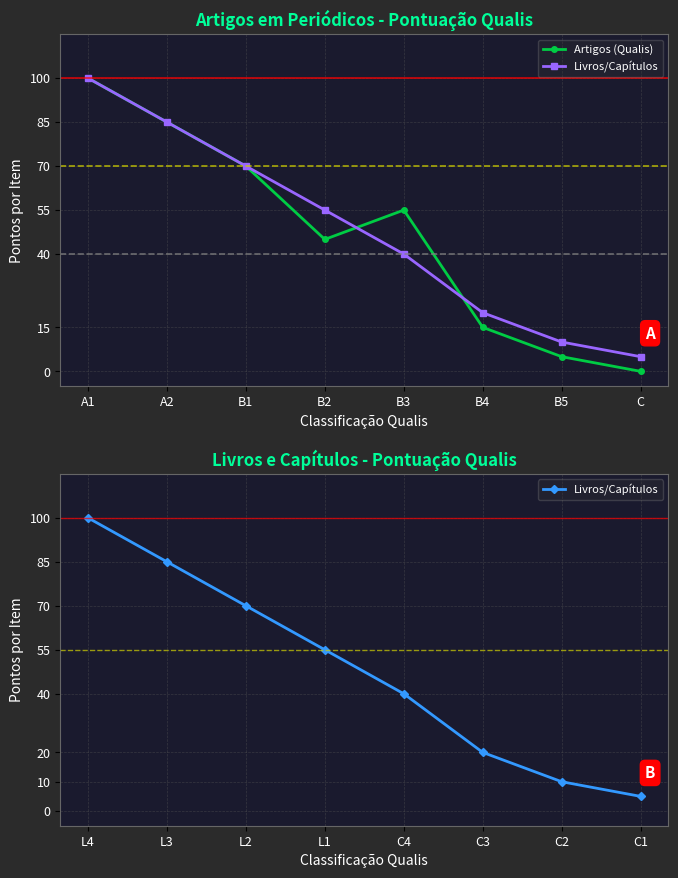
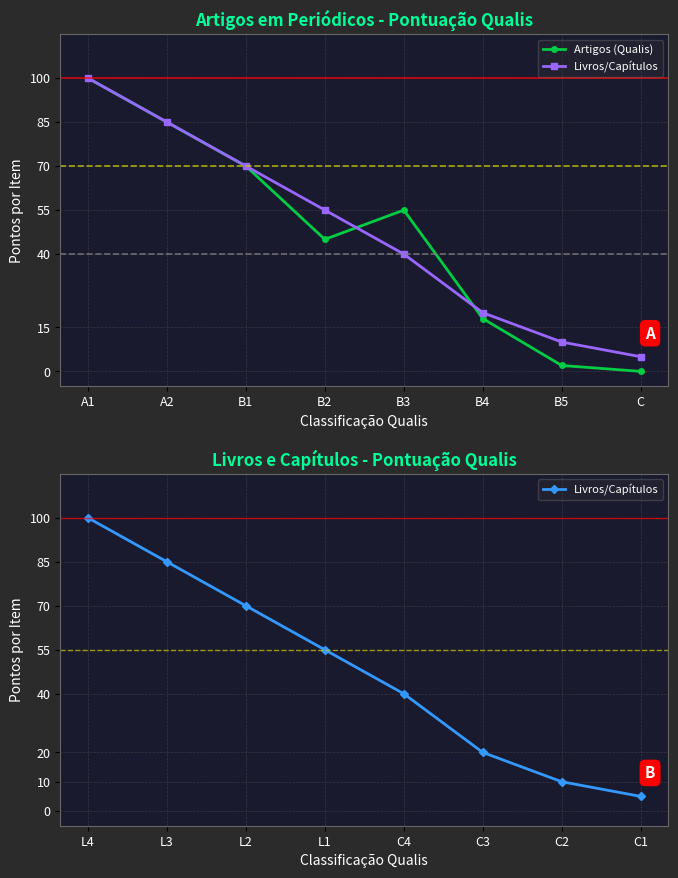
Artigos em Periódicos - Pontuação Qualis, Artigos (Qualis), B4: 15 -> 18
Artigos em Periódicos - Pontuação Qualis, Artigos (Qualis), B5: 5 -> 2
